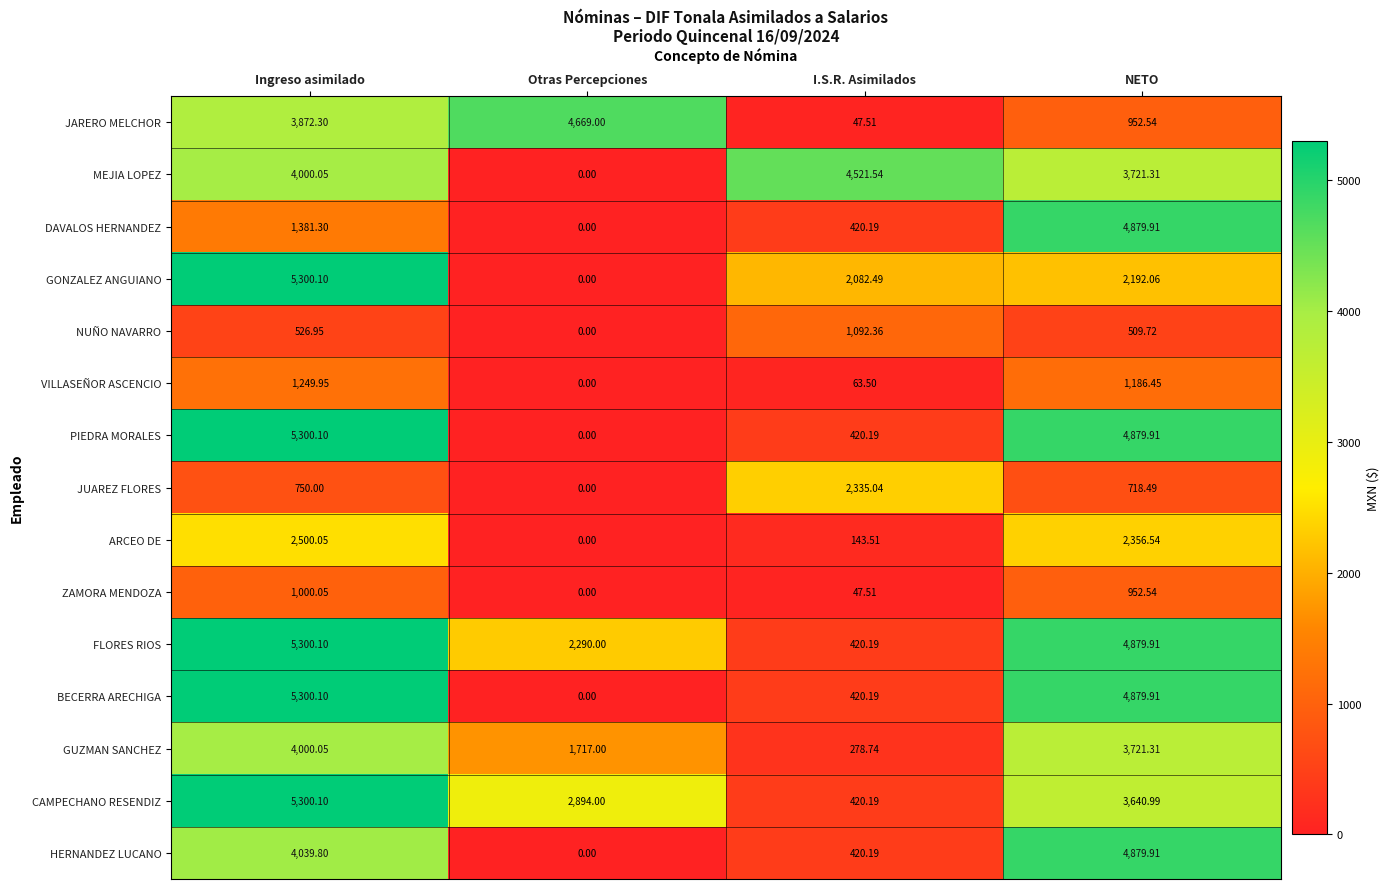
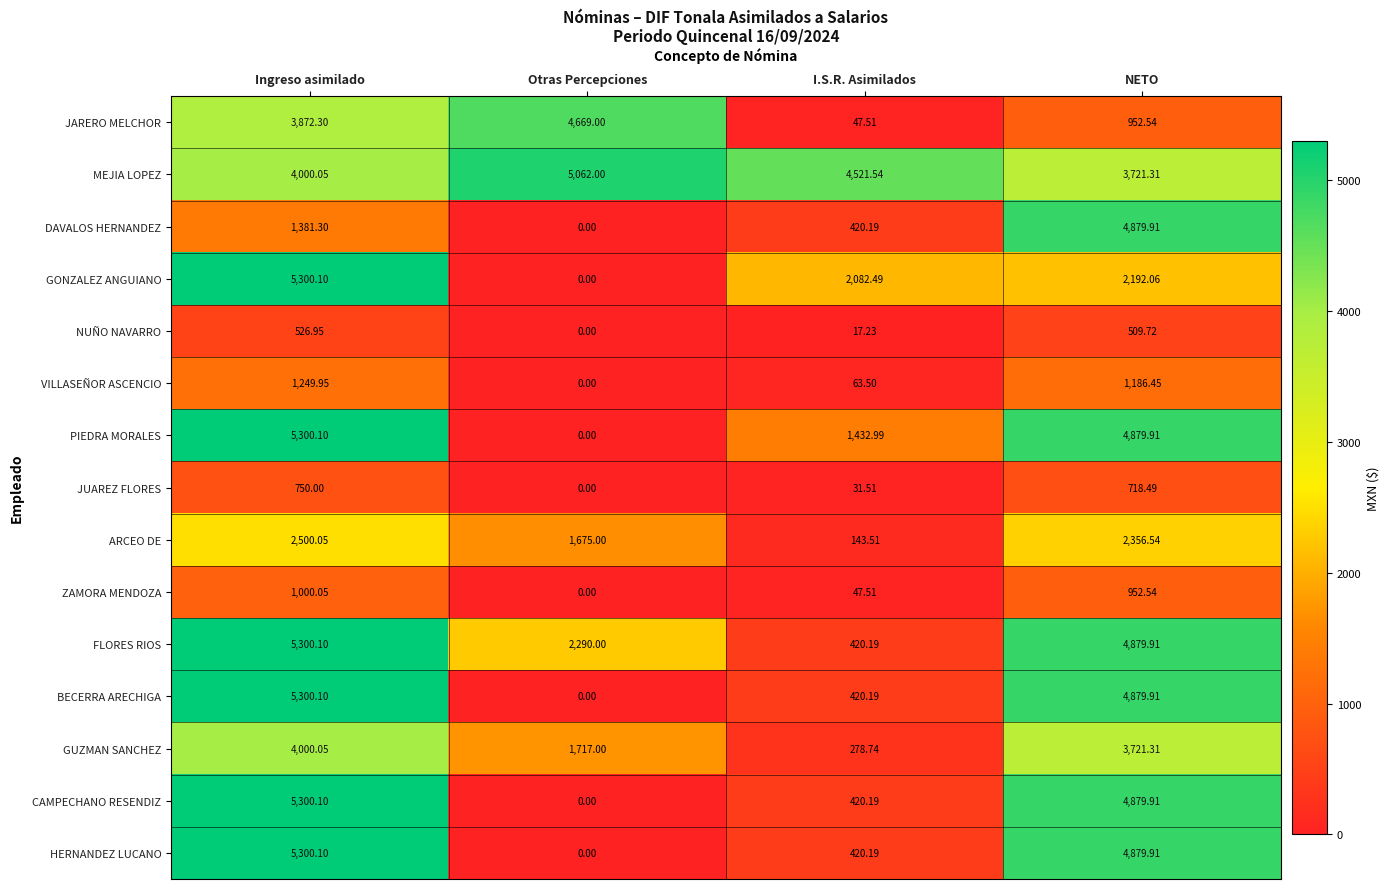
MEJIA LOPEZ, Otras Percepciones: 0.00 -> 5,062.00
NUÑO NAVARRO, I.S.R. Asimilados: 1,092.36 -> 17.23
PIEDRA MORALES, I.S.R. Asimilados: 420.19 -> 1,432.99
JUAREZ FLORES, I.S.R. Asimilados: 2,335.04 -> 31.51
ARCEO DE, Otras Percepciones: 0.00 -> 1,675.00
CAMPECHANO RESENDIZ, Otras Percepciones: 2,894.00 -> 0.00
CAMPECHANO RESENDIZ, NETO: 3,640.99 -> 4,879.91
HERNANDEZ LUCANO, Ingreso asimilado: 4,039.80 -> 5,300.10
